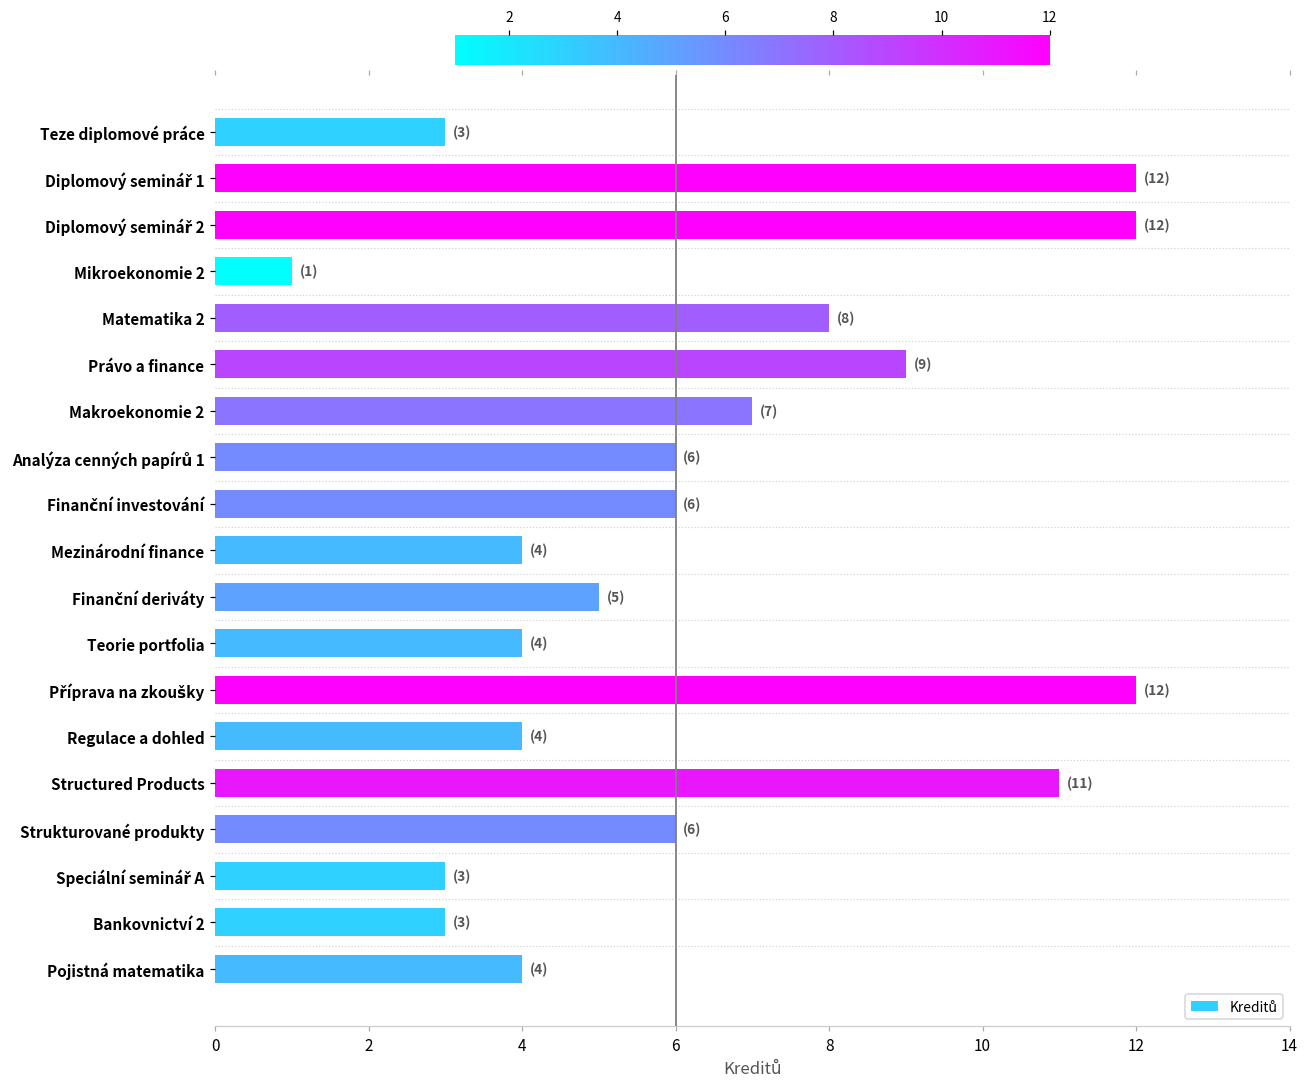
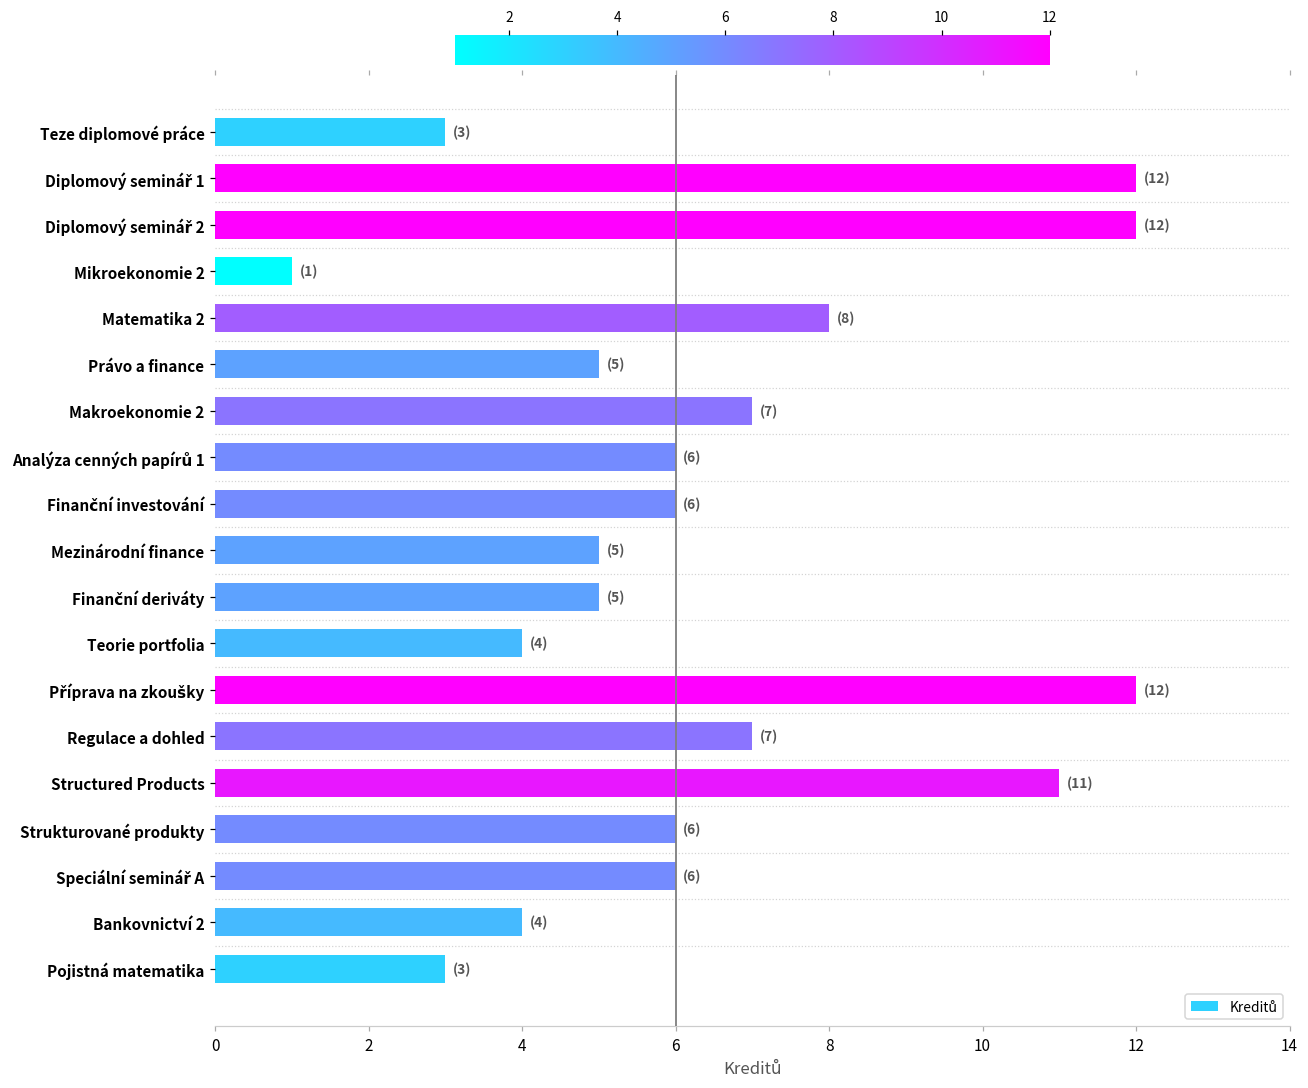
Právo a finance: (9) -> (5)
Mezinárodní finance: (4) -> (5)
Regulace a dohled: (4) -> (7)
Speciální seminář A: (3) -> (6)
Bankovnictví 2: (3) -> (4)
Pojistná matematika: (4) -> (3)
